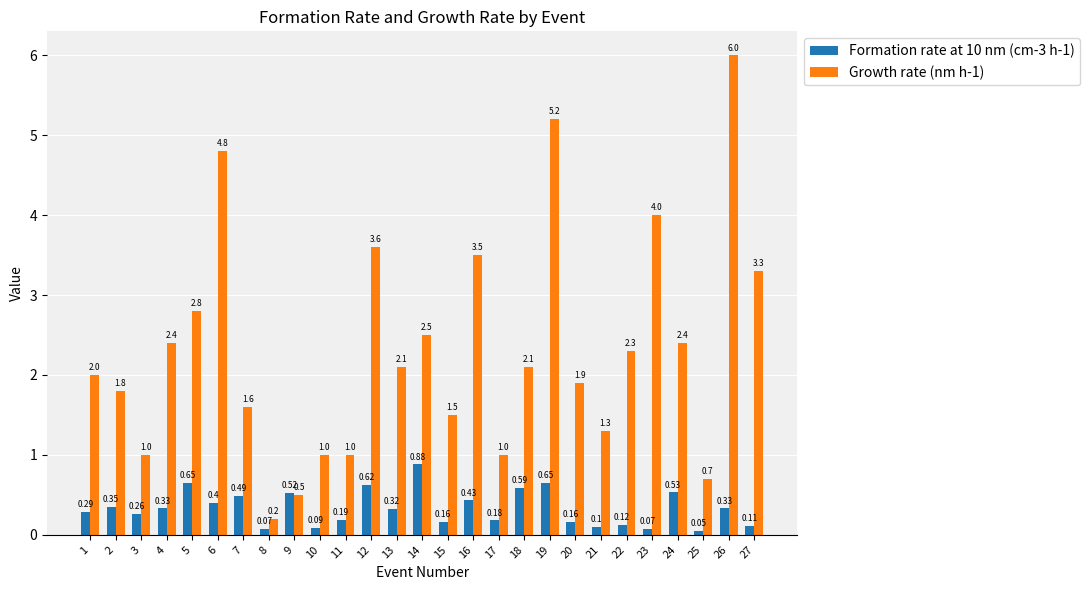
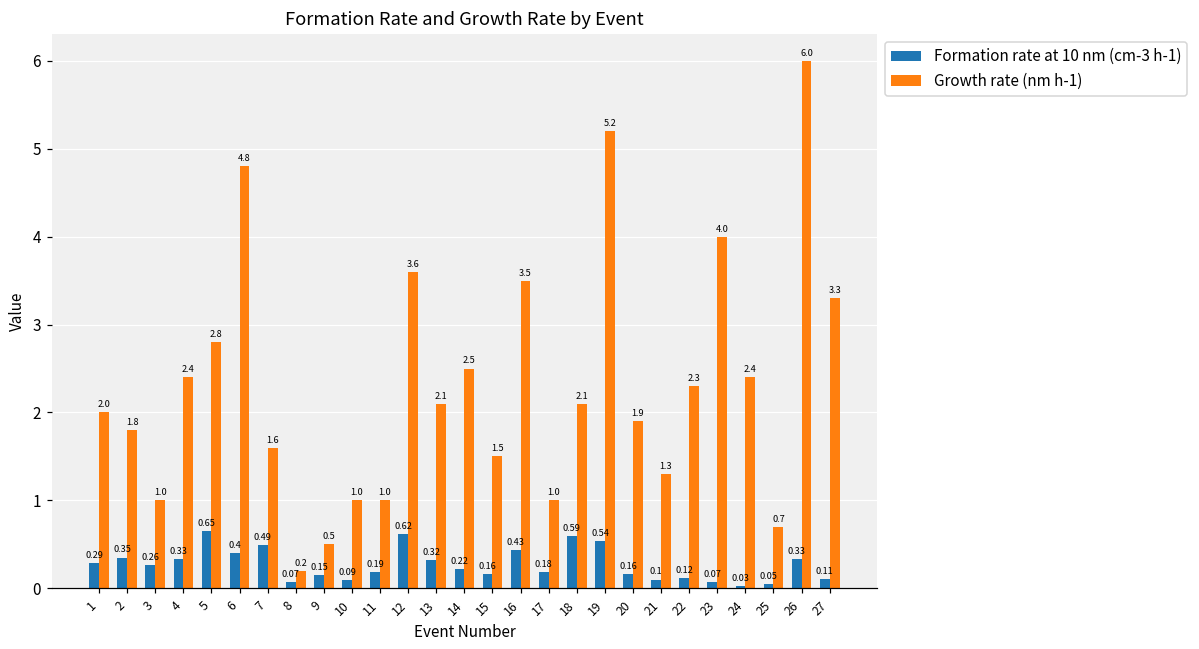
Formation rate at 10 nm (cm-3 h-1), 9: 0.52 -> 0.15
Formation rate at 10 nm (cm-3 h-1), 14: 0.88 -> 0.22
Formation rate at 10 nm (cm-3 h-1), 19: 0.65 -> 0.54
Formation rate at 10 nm (cm-3 h-1), 24: 0.53 -> 0.03
